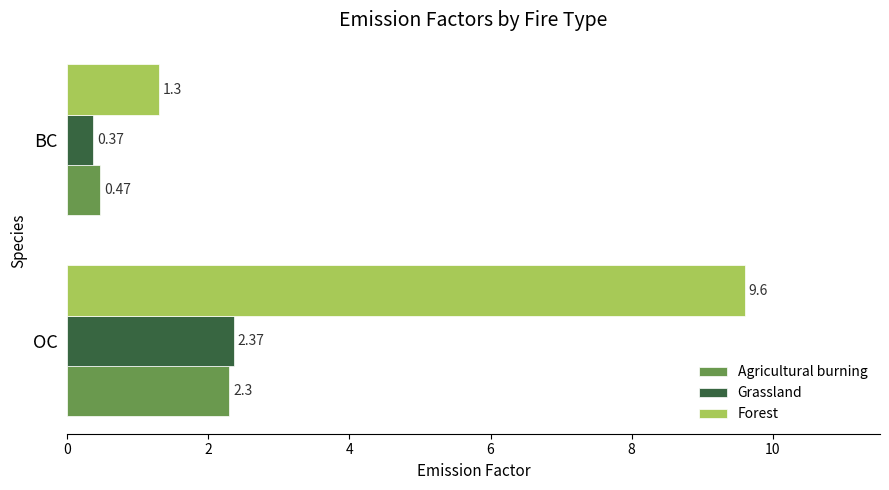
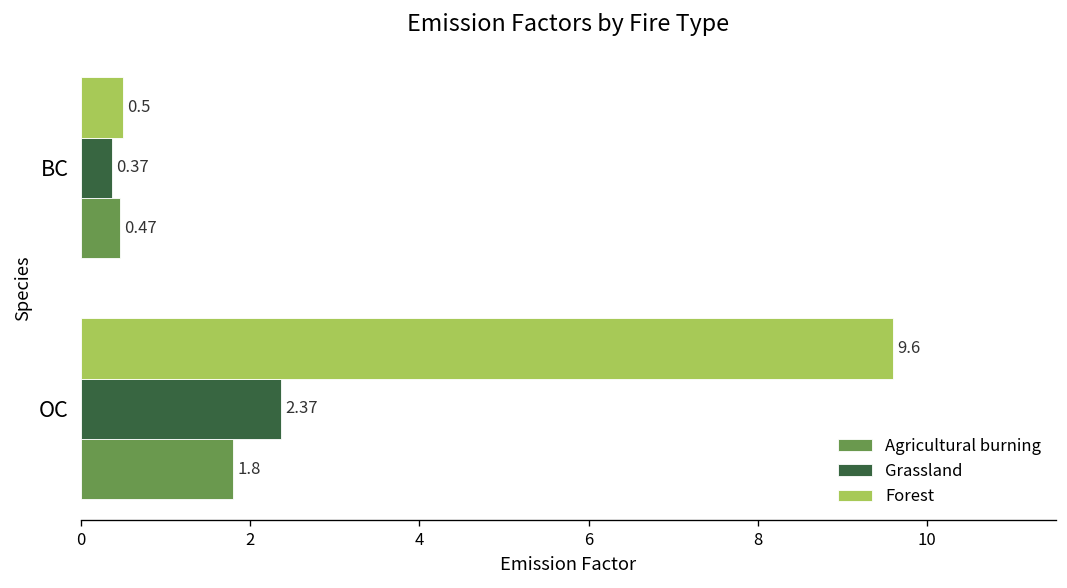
Forest, BC: 1.3 -> 0.5
Agricultural burning, OC: 2.3 -> 1.8
